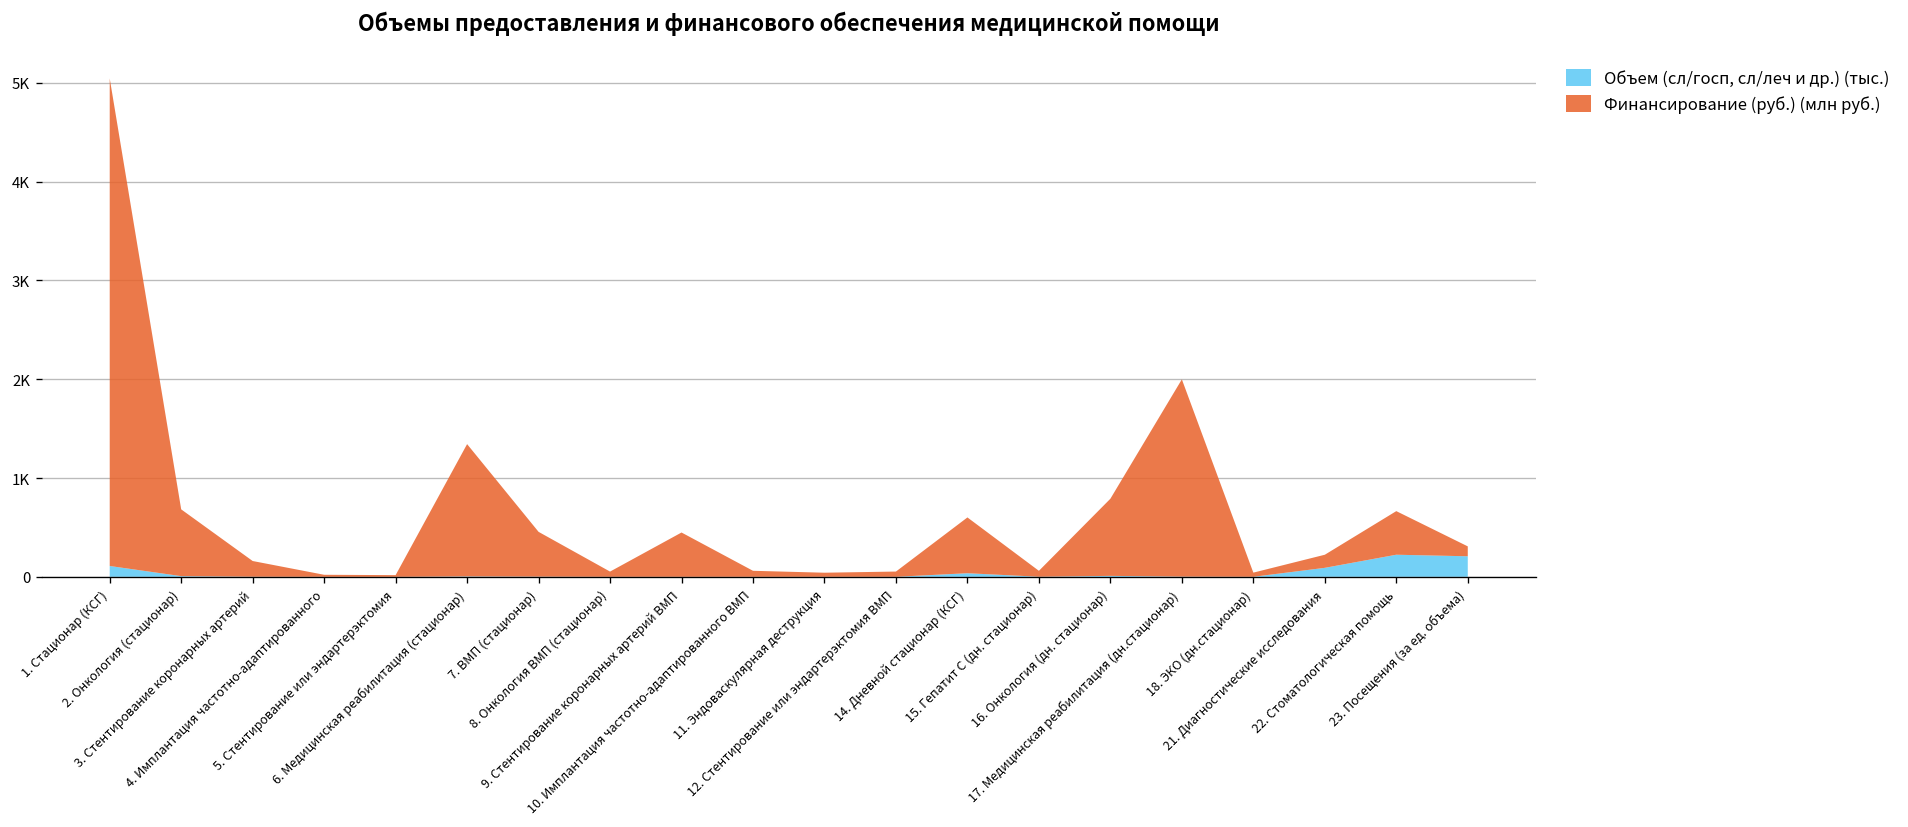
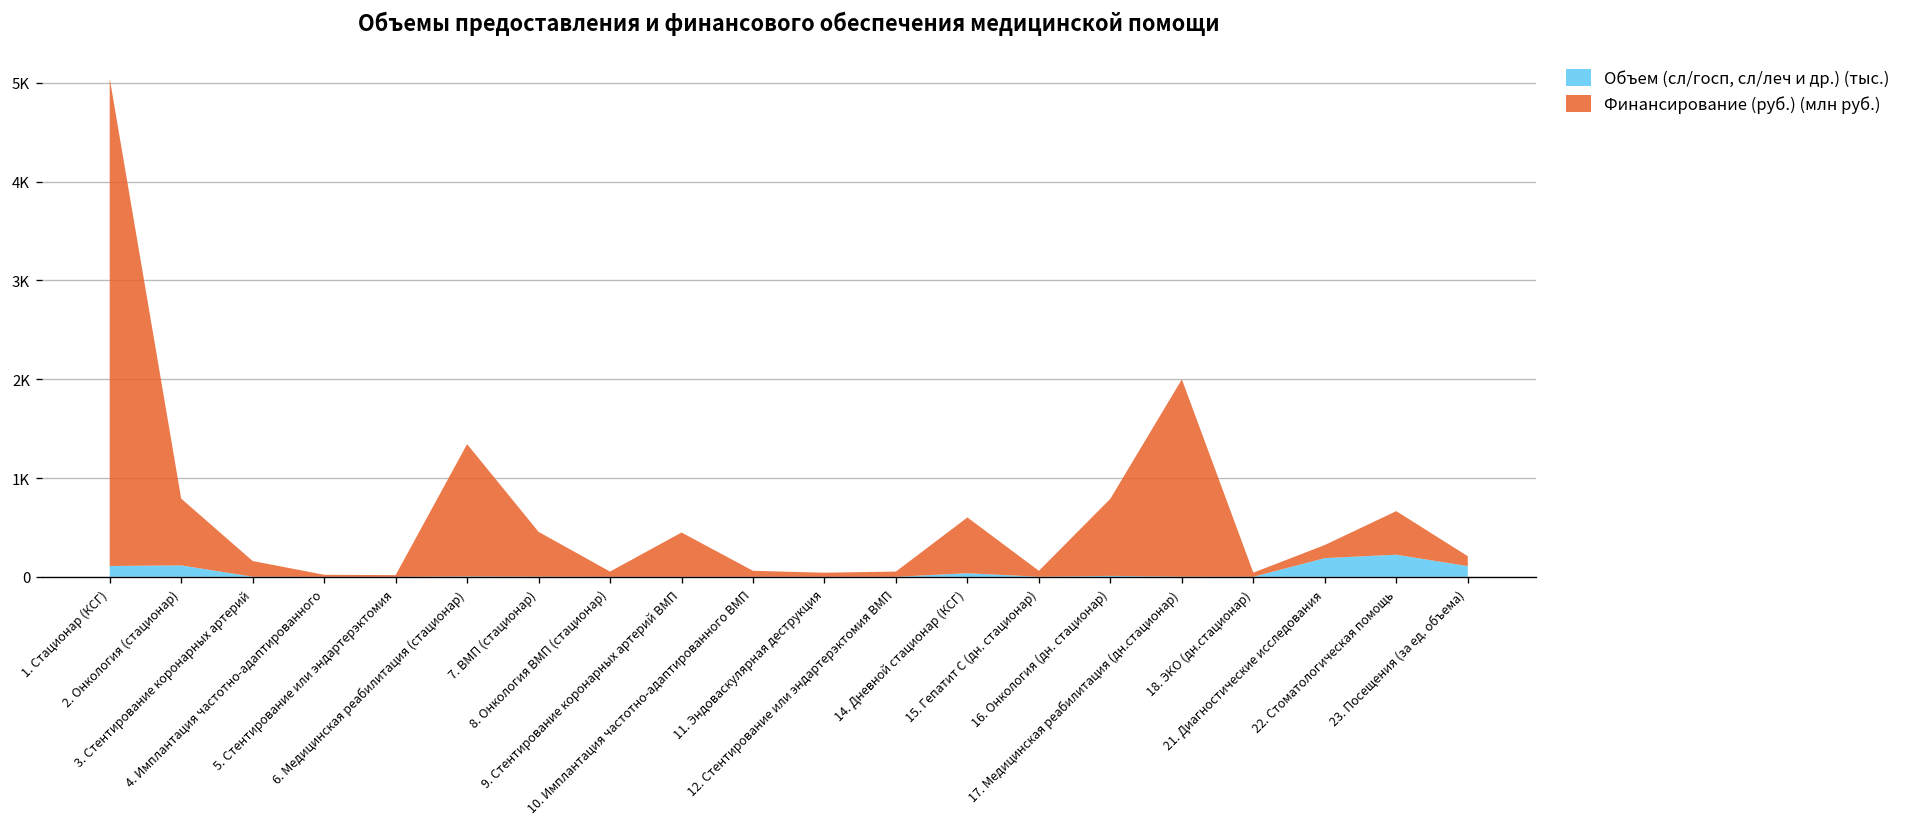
Объем (сл/госп, сл/леч и др.) (тыс.), 2. Онкология (стационар): 0 -> 100
Объем (сл/госп, сл/леч и др.) (тыс.), 21. Диагностические исследования: 100 -> 200
Объем (сл/госп, сл/леч и др.) (тыс.), 23. Посещения (за ед. объема): 200 -> 100
